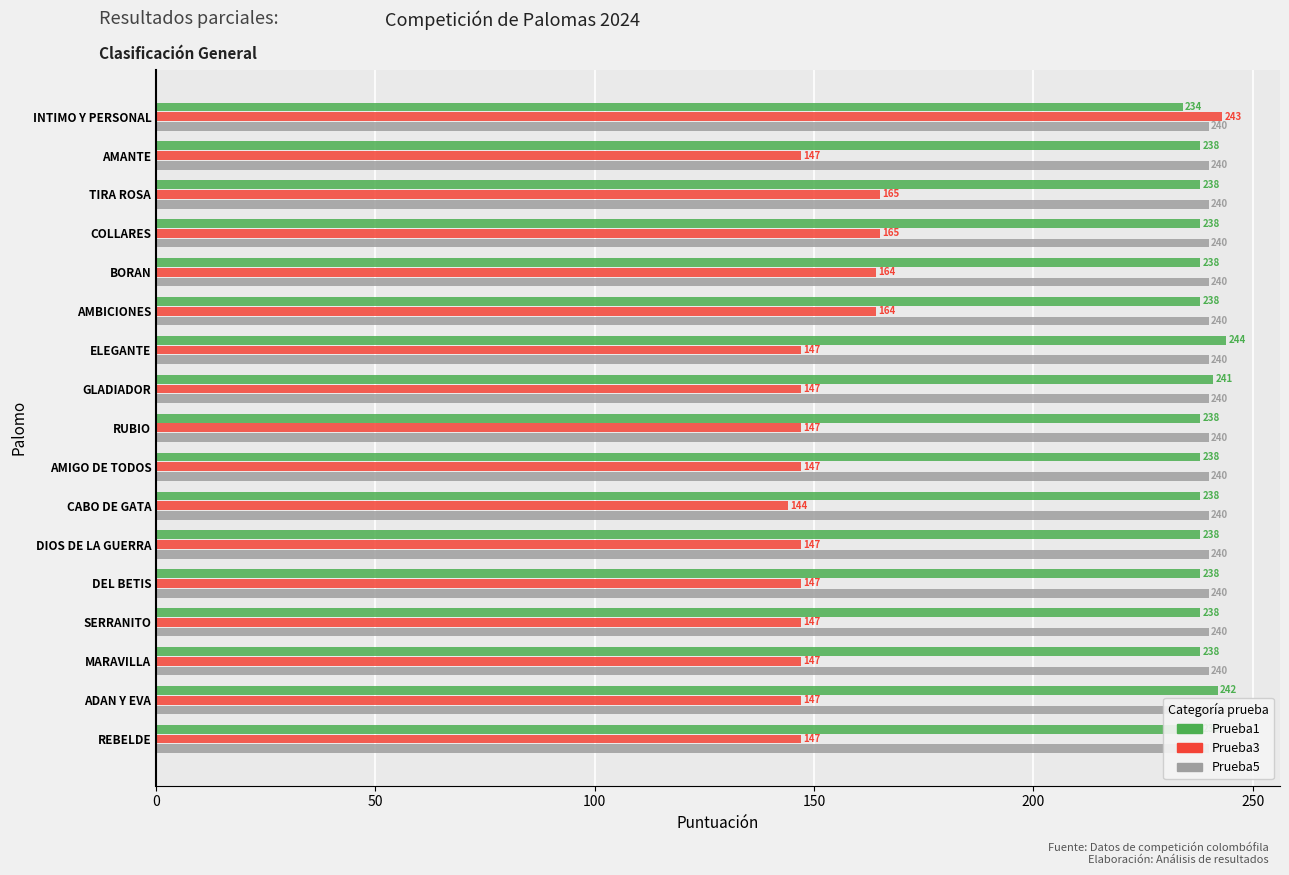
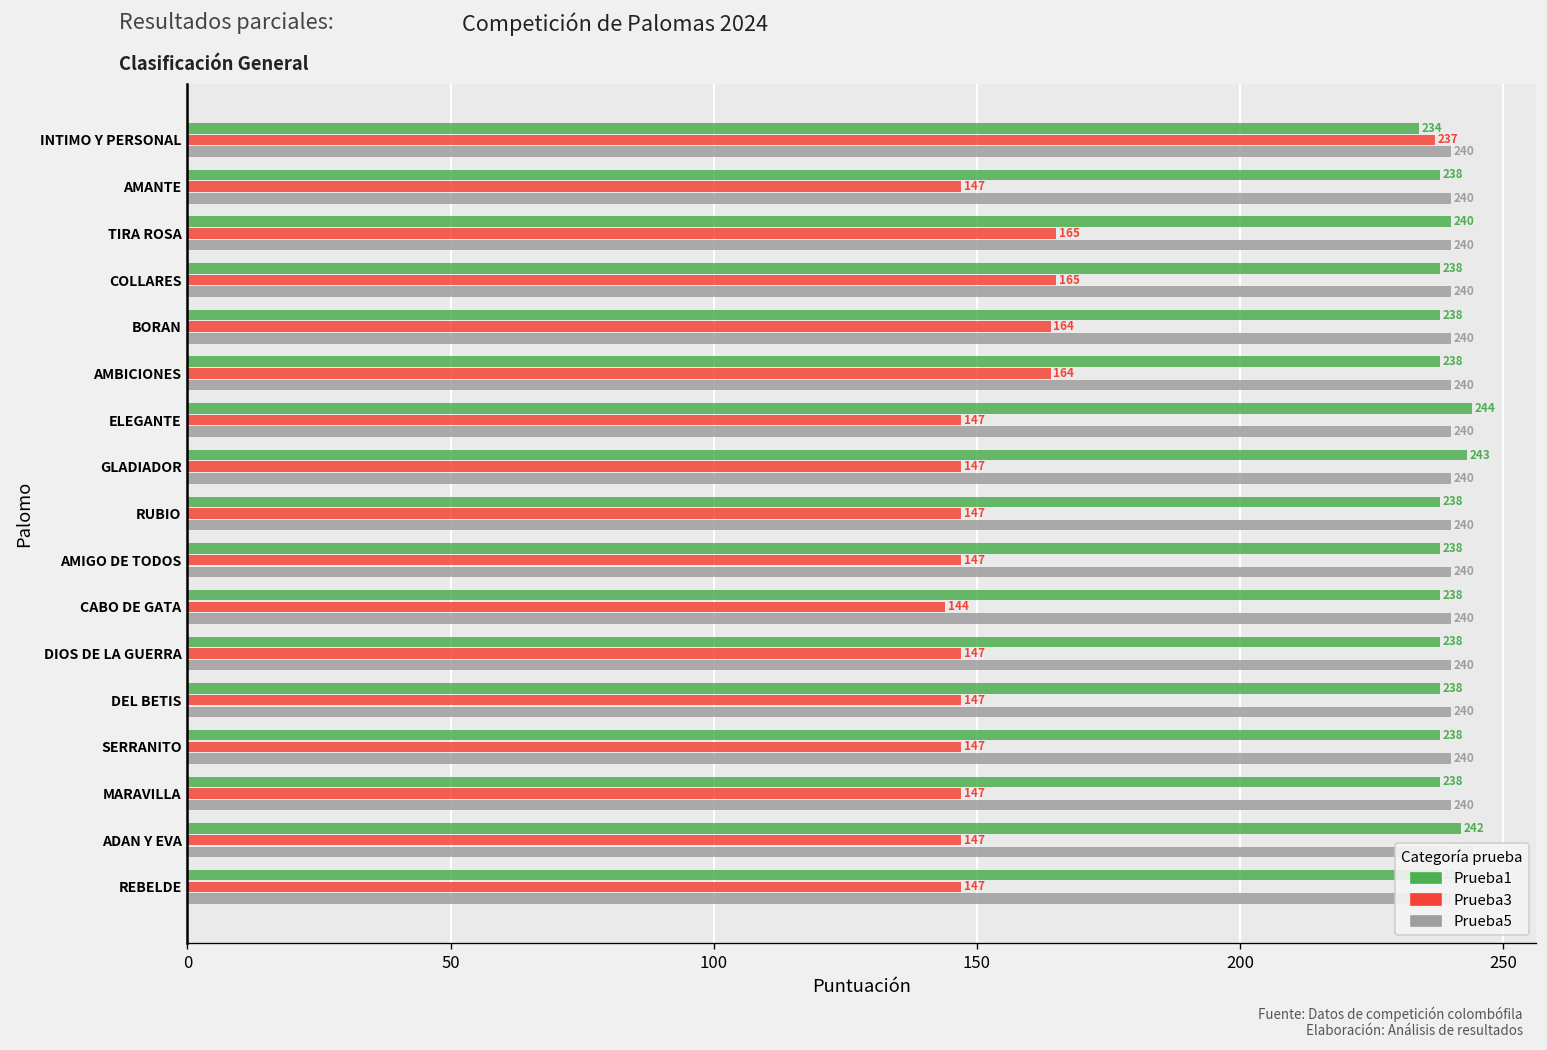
Prueba3, INTIMO Y PERSONAL: 243 -> 237
Prueba1, TIRA ROSA: 238 -> 240
Prueba1, GLADIADOR: 241 -> 243
